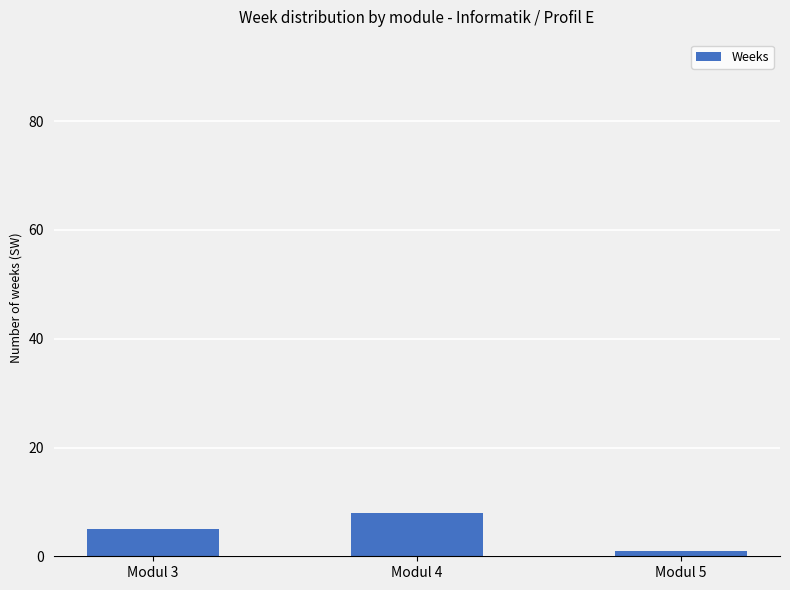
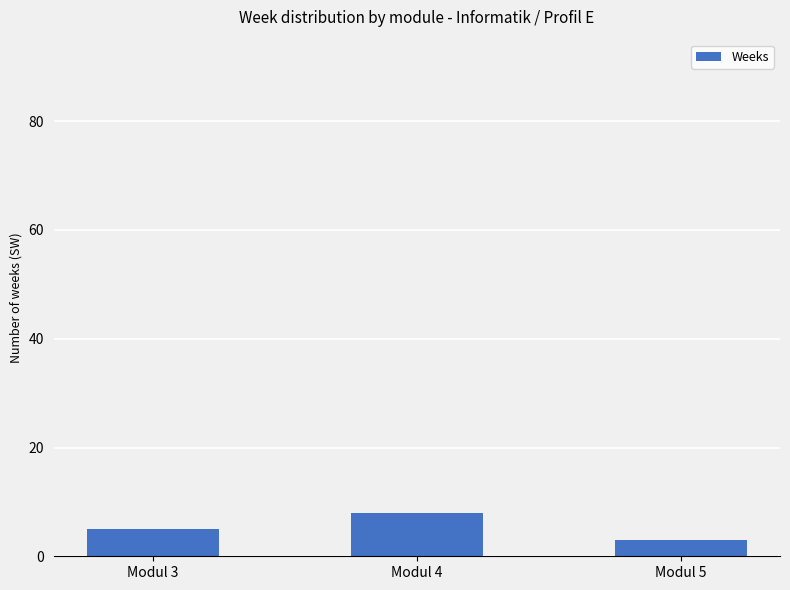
Modul 5: 1 -> 3
